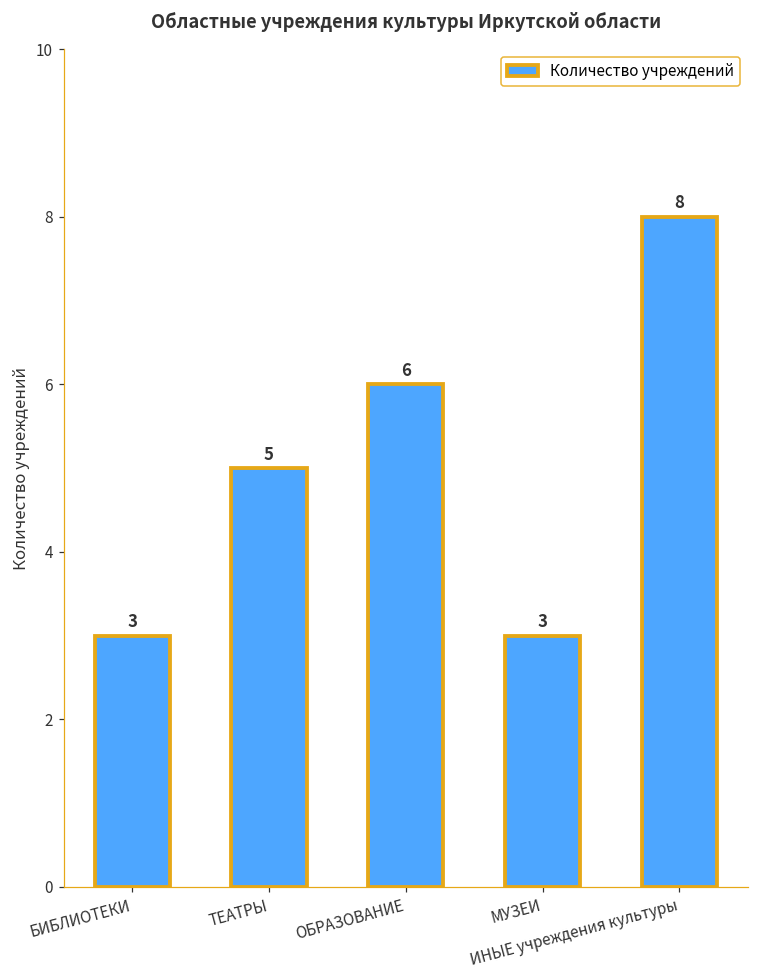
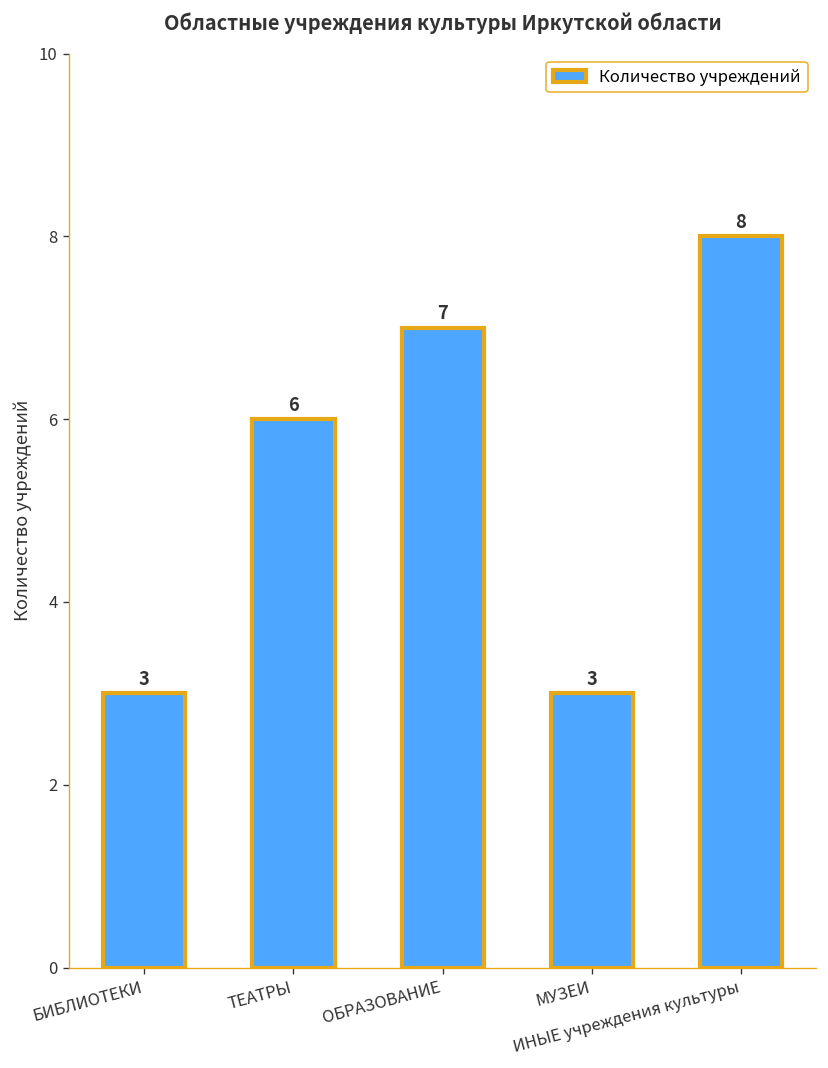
ТЕАТРЫ: 5 -> 6
ОБРАЗОВАНИЕ: 6 -> 7
